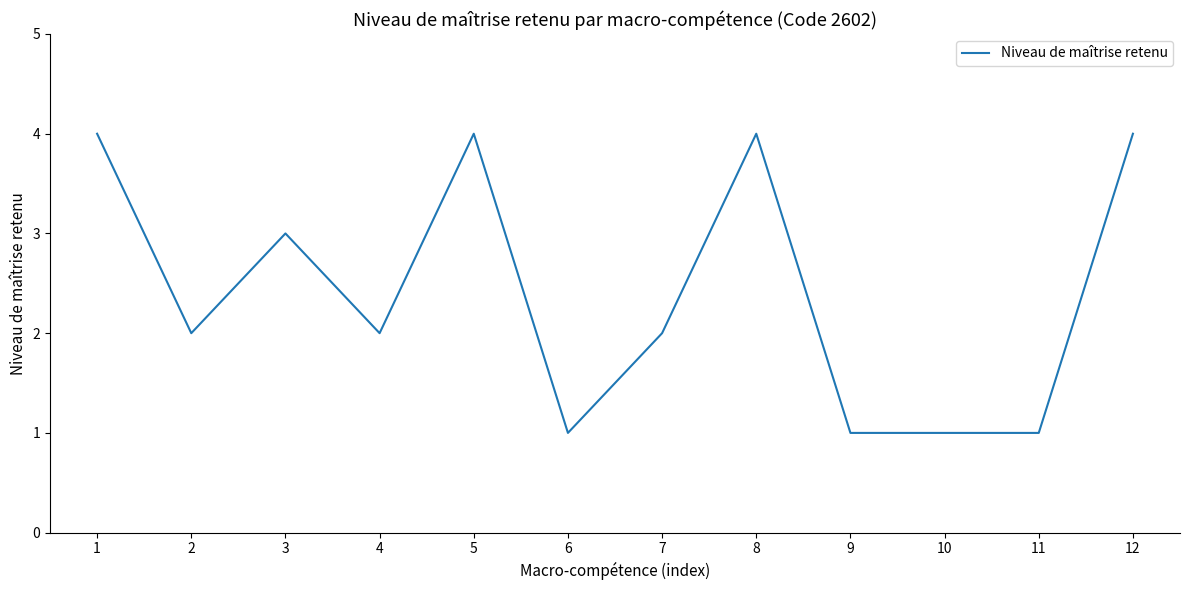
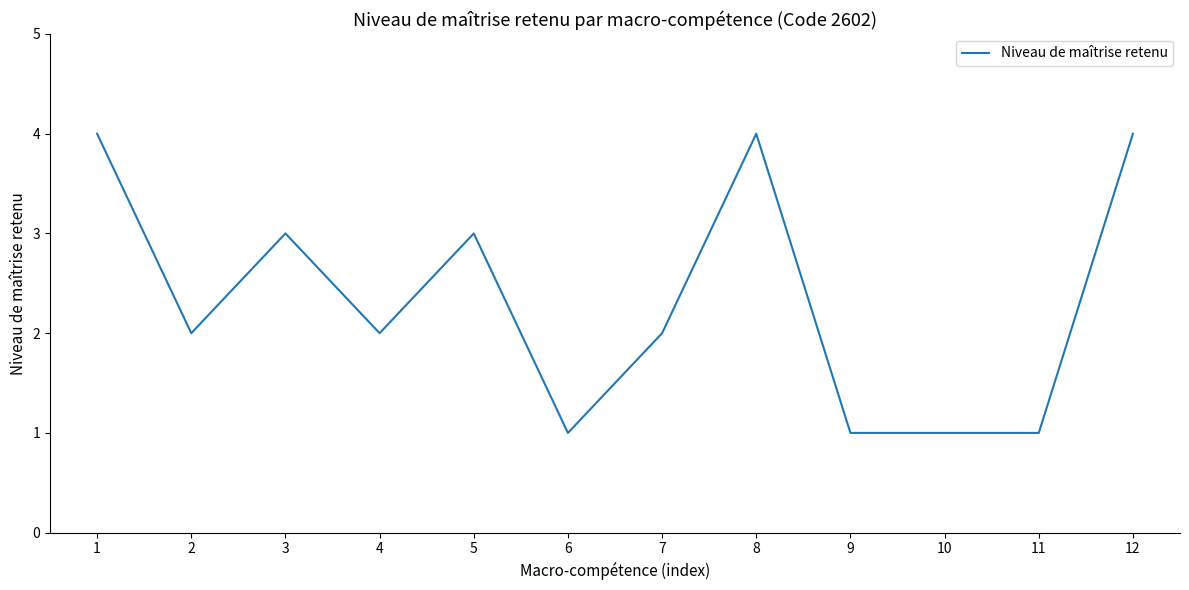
5: 4 -> 3
